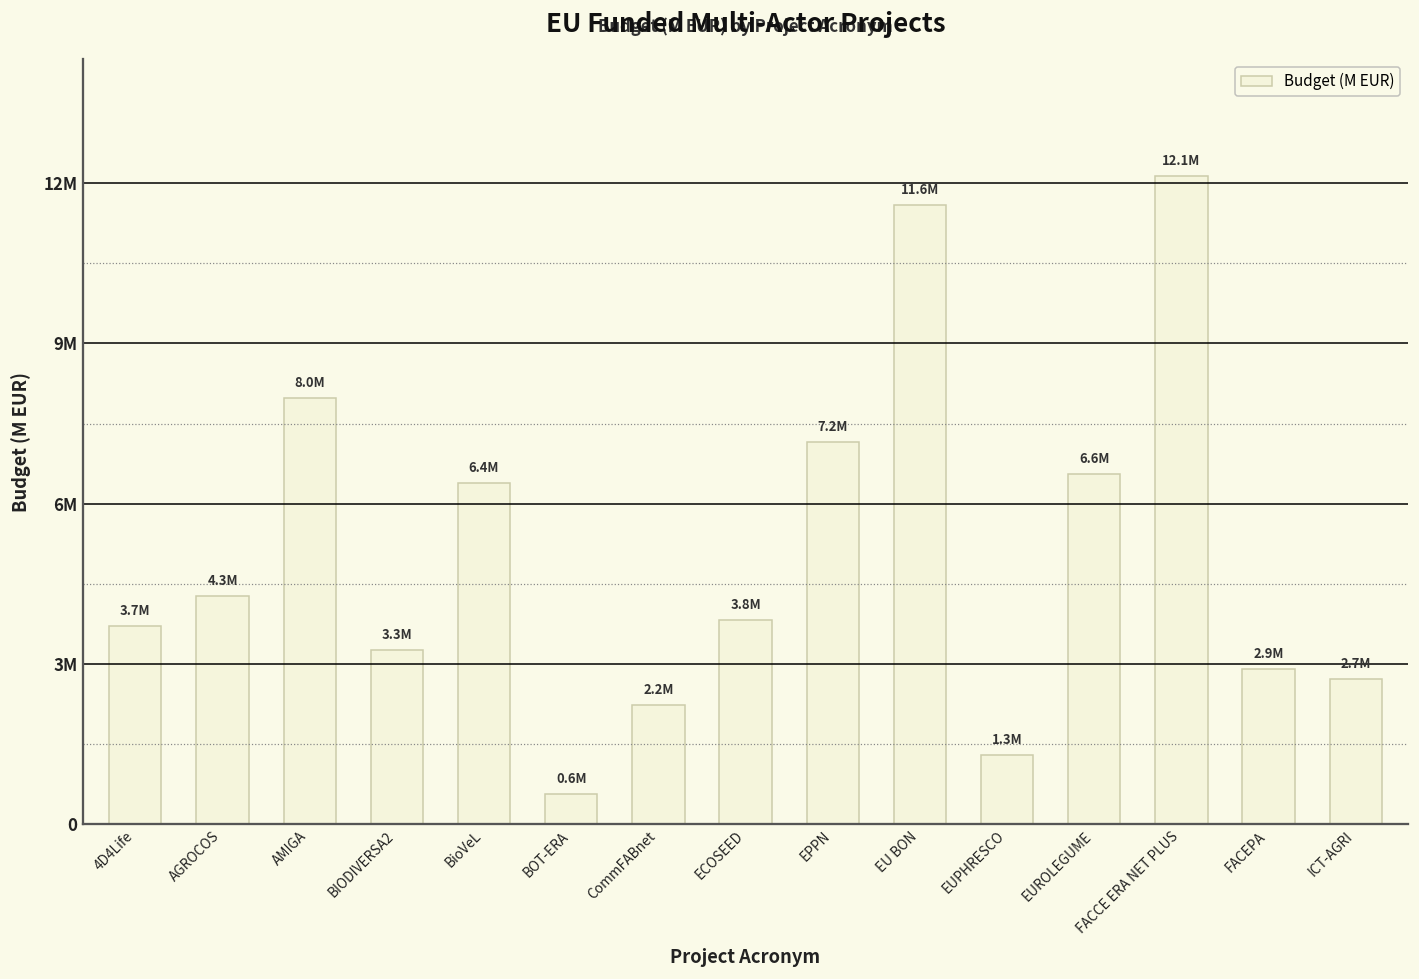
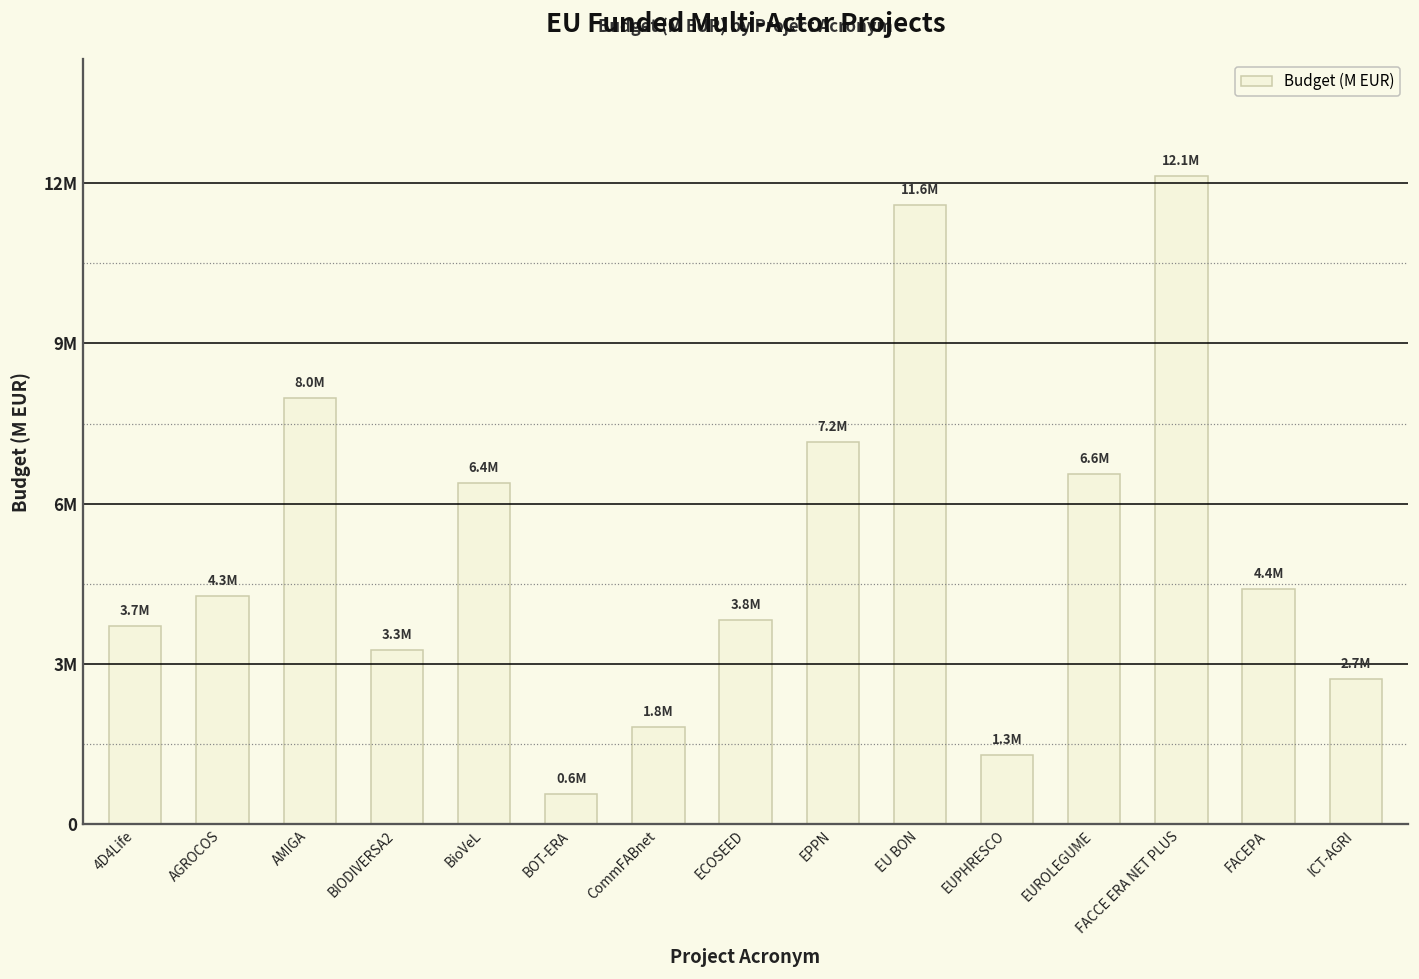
CommFABnet: 2.2M -> 1.8M
FACEPA: 2.9M -> 4.4M
